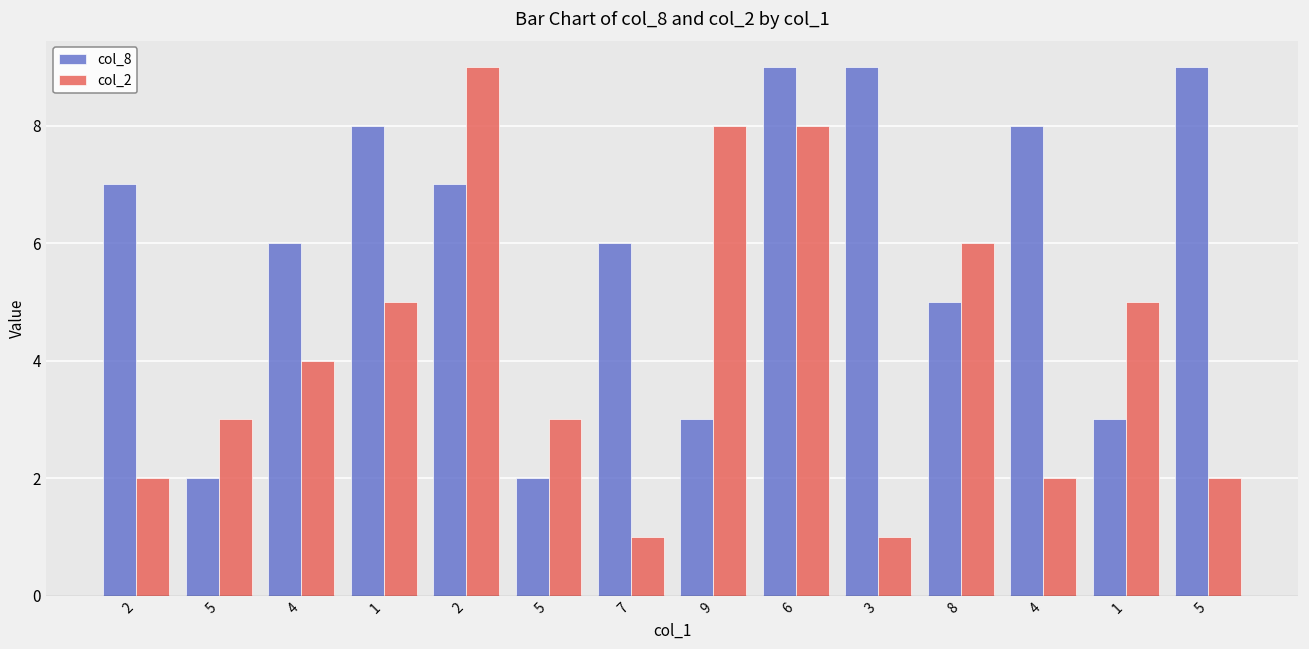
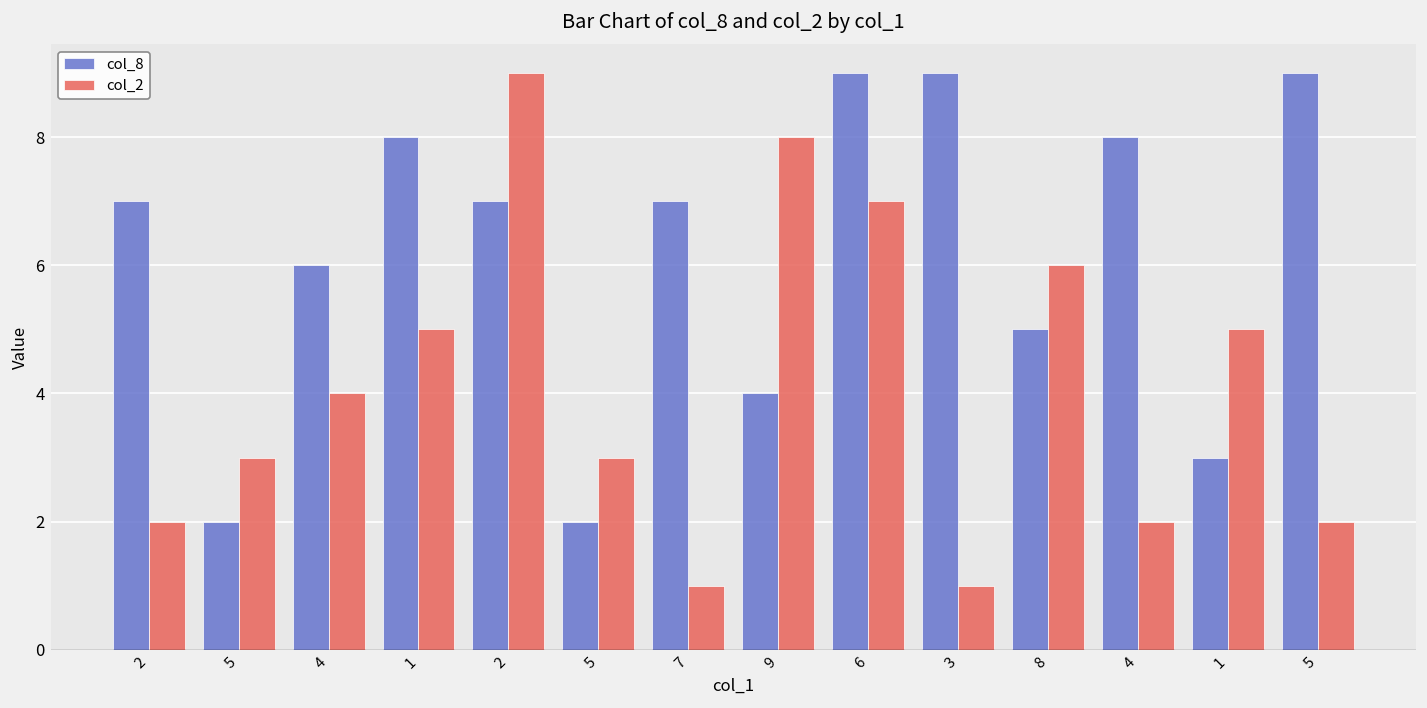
col_8, 7: 6 -> 7
col_8, 9: 3 -> 4
col_2, 6: 8 -> 7
